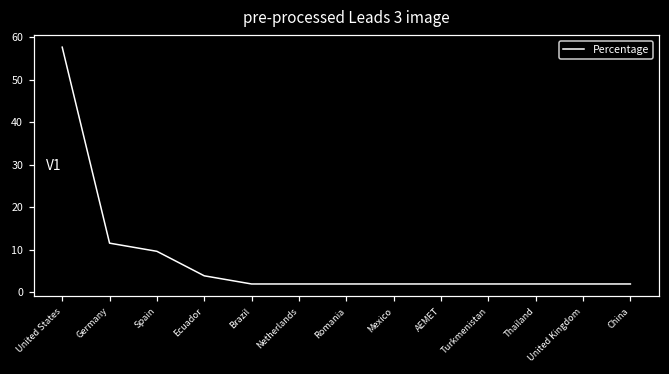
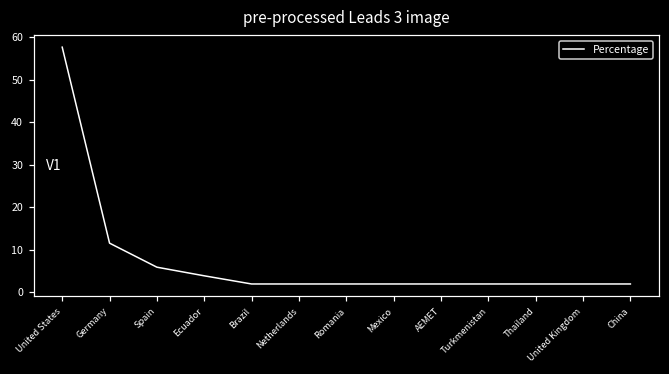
Spain: 10 -> 6
